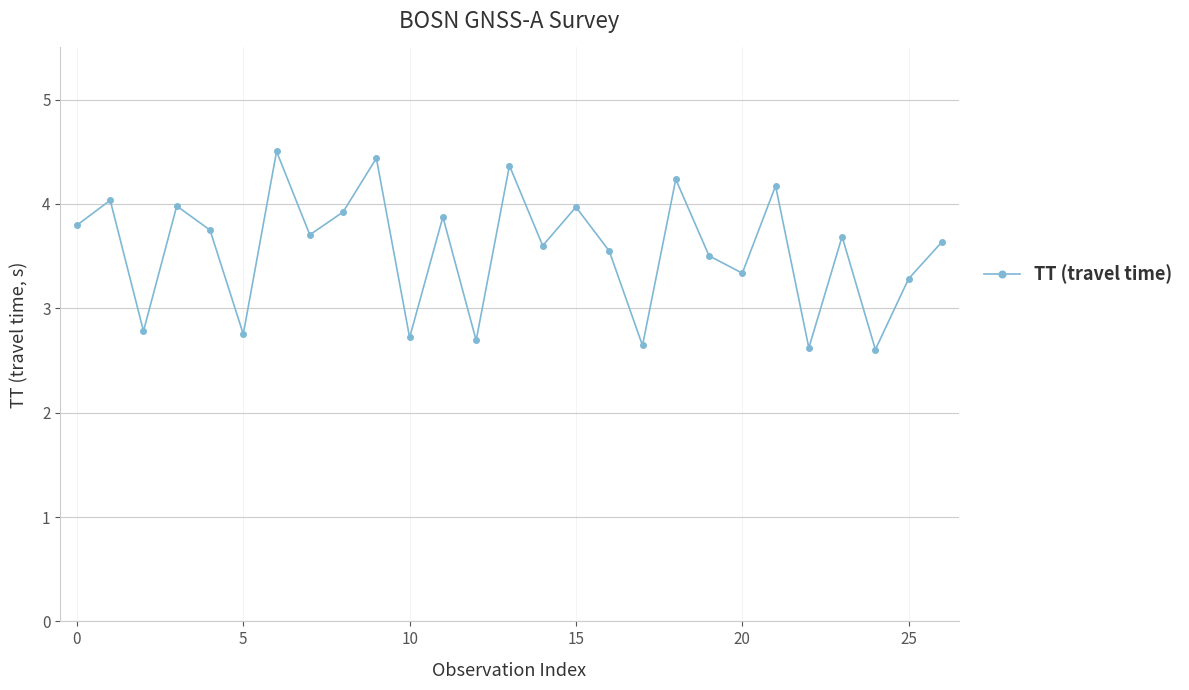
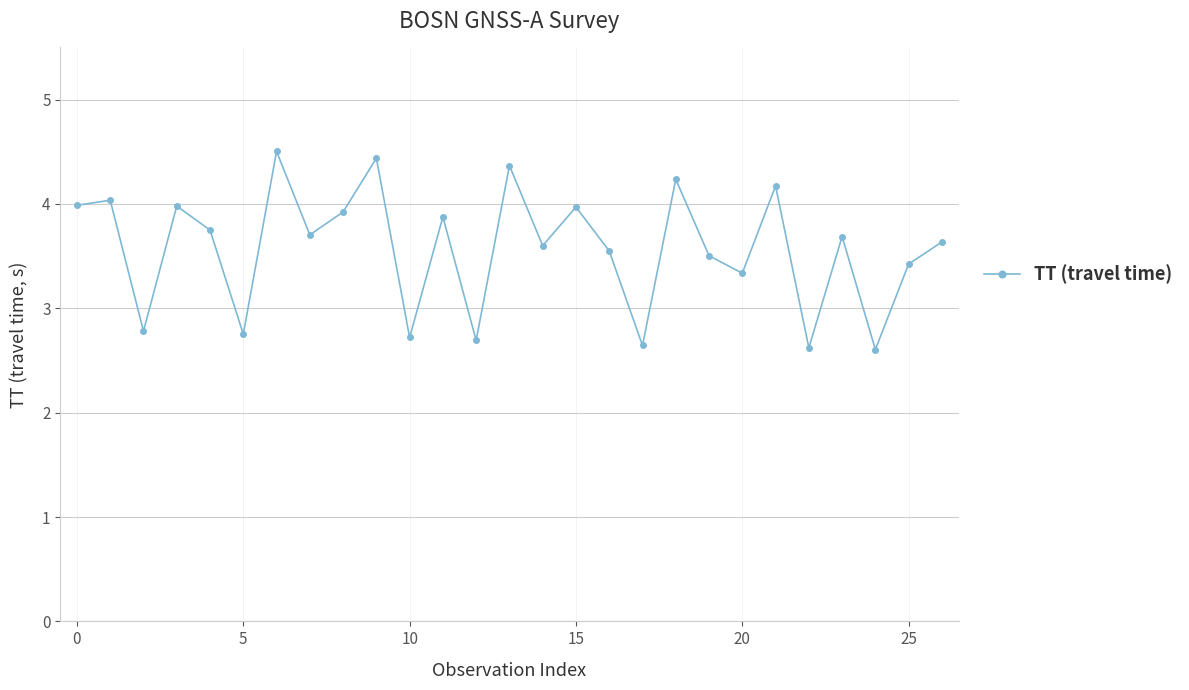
0: 3.80 -> 3.99
25: 3.28 -> 3.42
